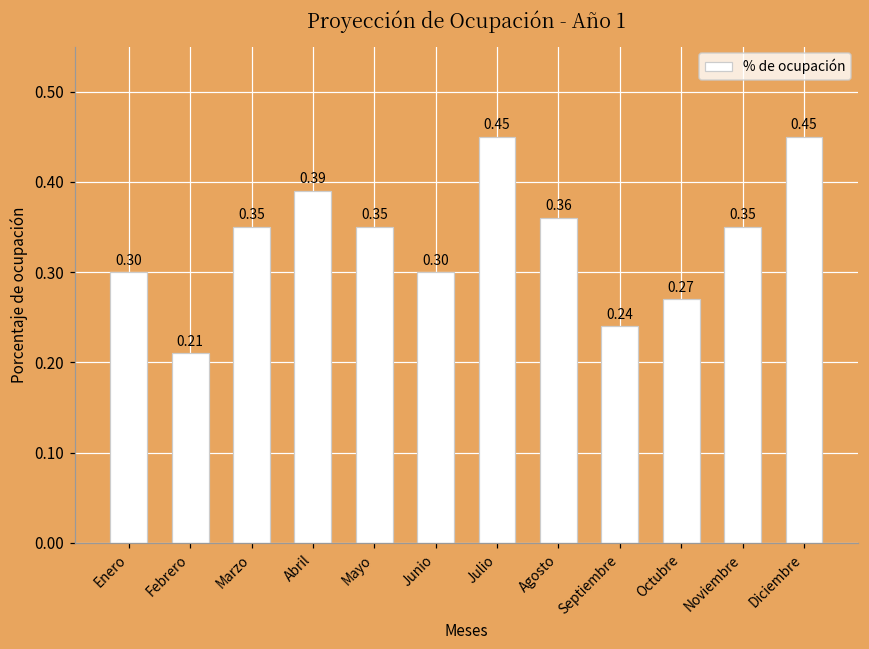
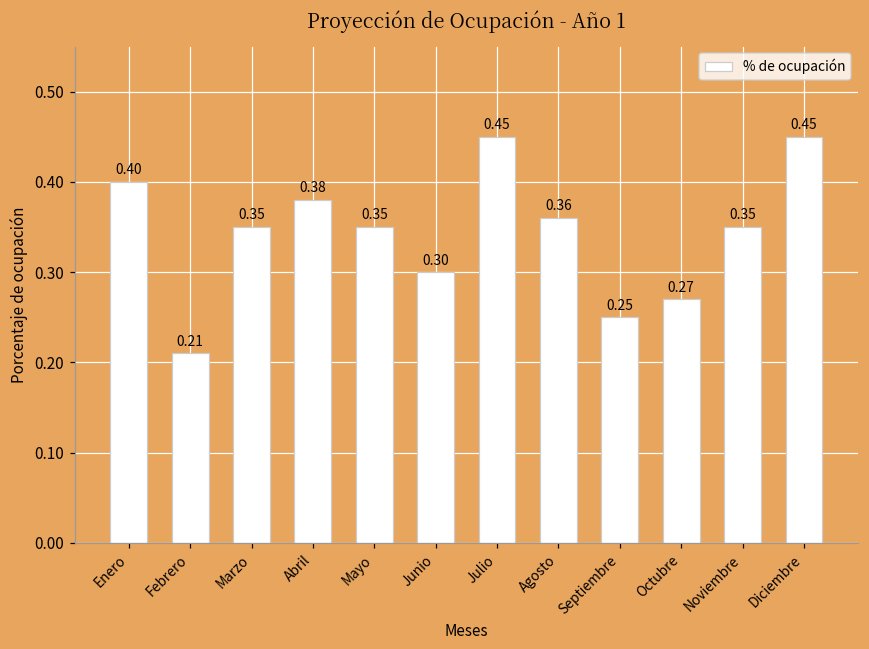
Enero: 0.30 -> 0.40
Abril: 0.39 -> 0.38
Septiembre: 0.24 -> 0.25
